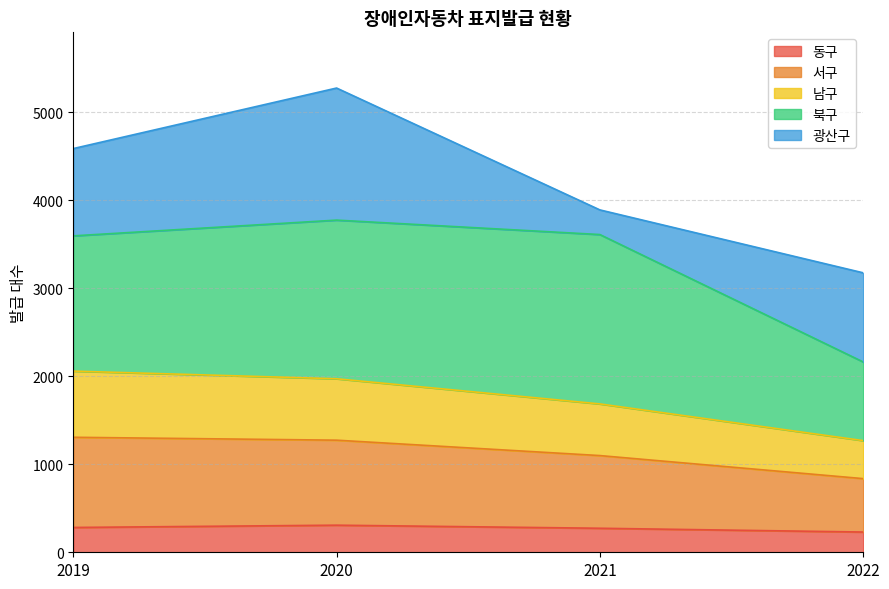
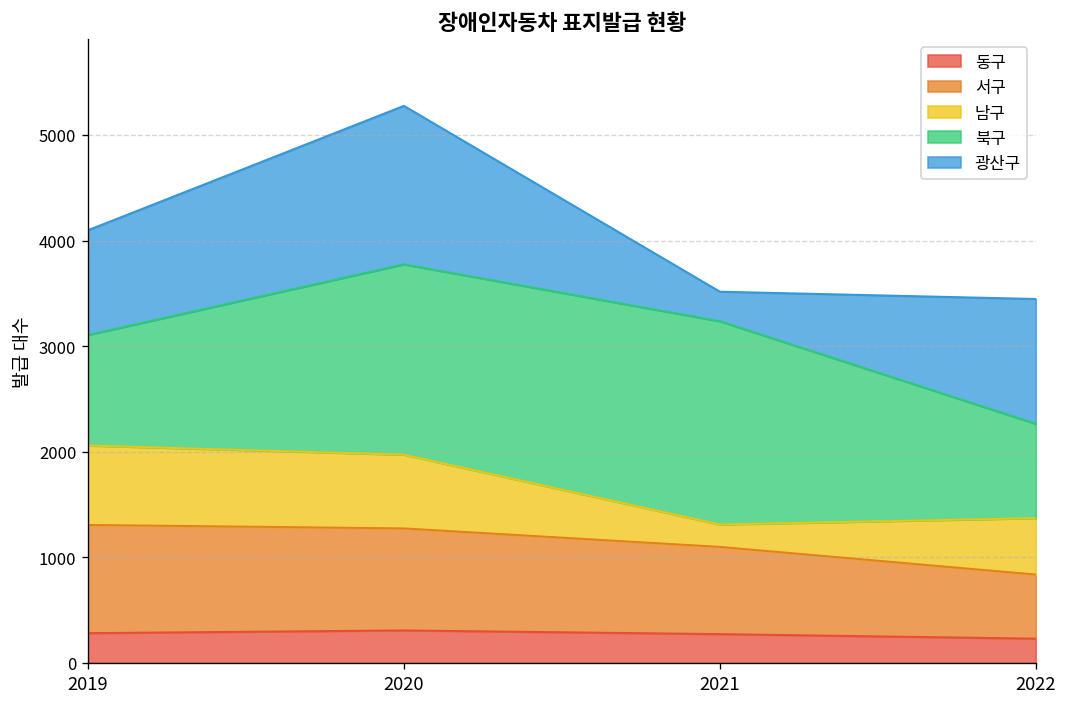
북구, 2019: 1500 -> 1000
남구, 2021: 600 -> 200
남구, 2022: 400 -> 500
광산구, 2022: 1000 -> 1200
